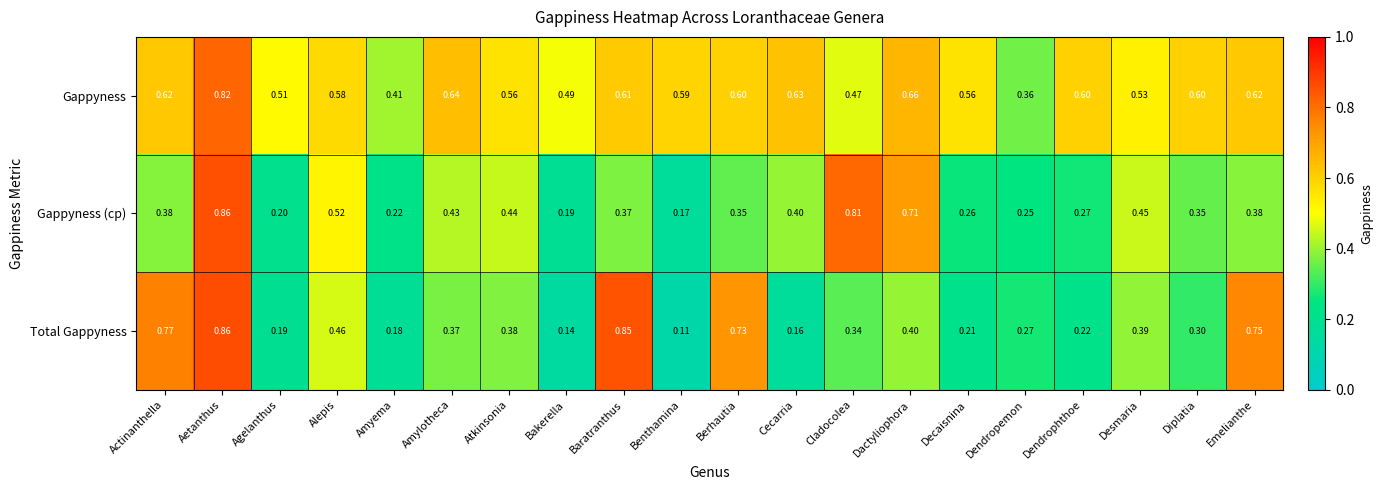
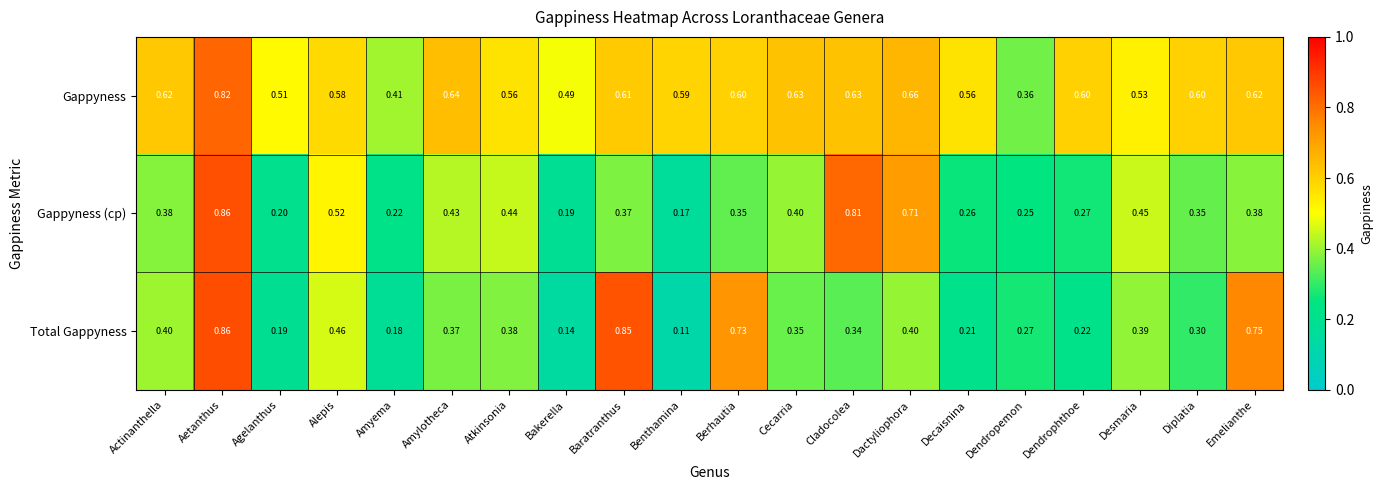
Gappyness, Cladocolea: 0.47 -> 0.63
Total Gappyness, Actinanthella: 0.77 -> 0.40
Total Gappyness, Cecarria: 0.16 -> 0.35
